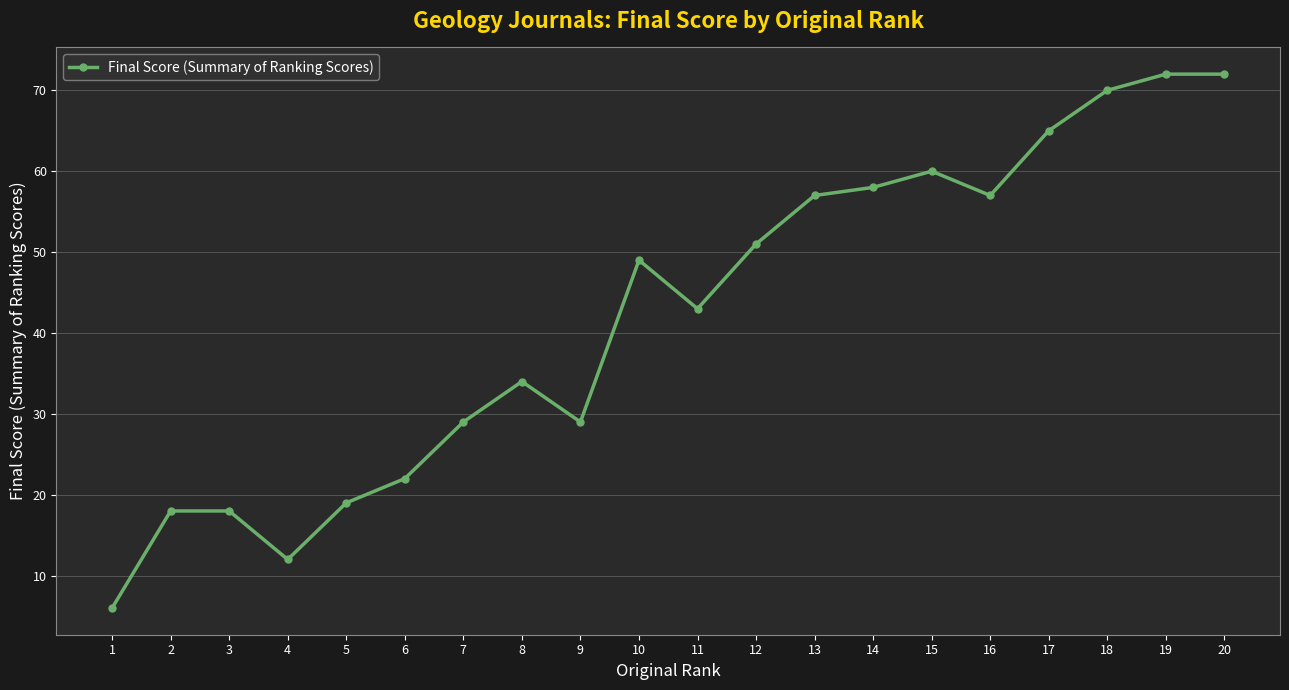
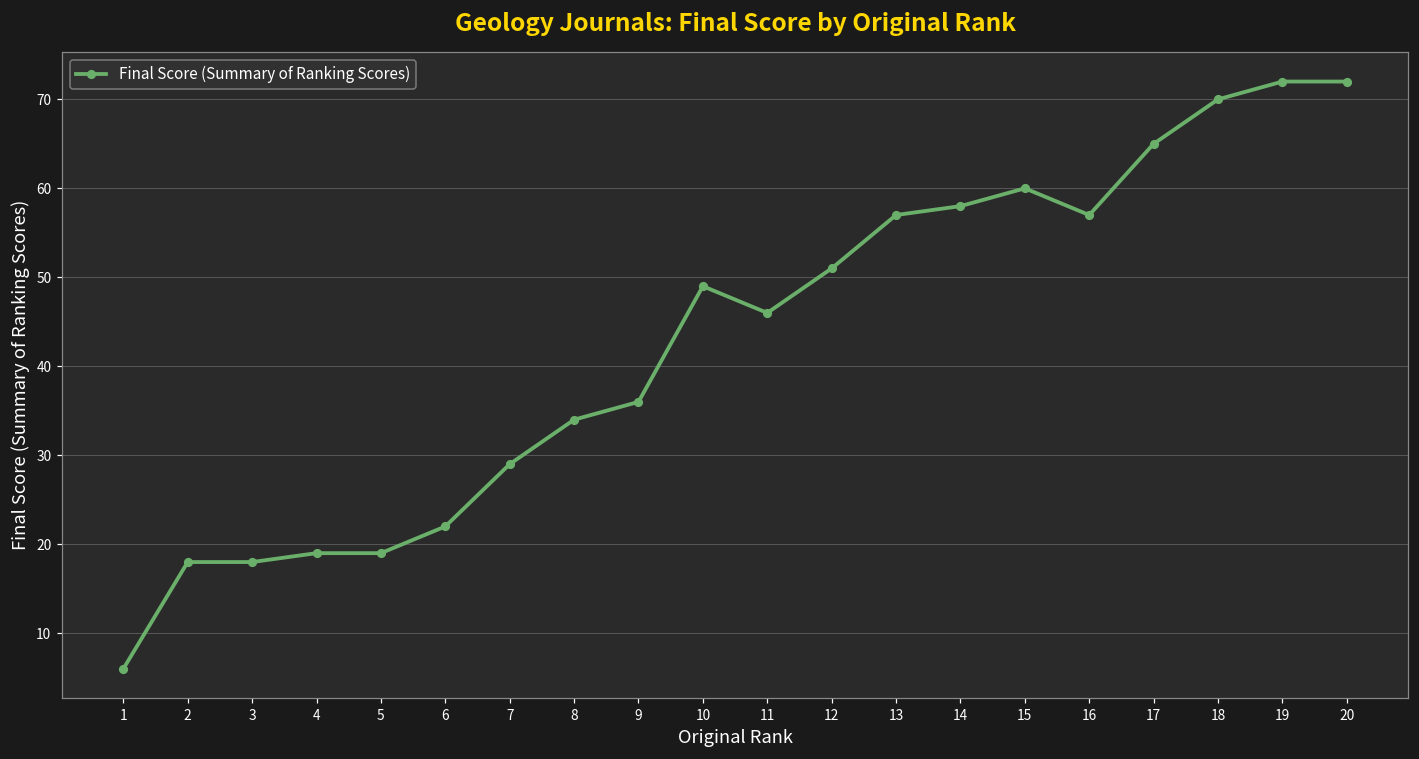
4: 12 -> 19
9: 29 -> 36
11: 43 -> 46
